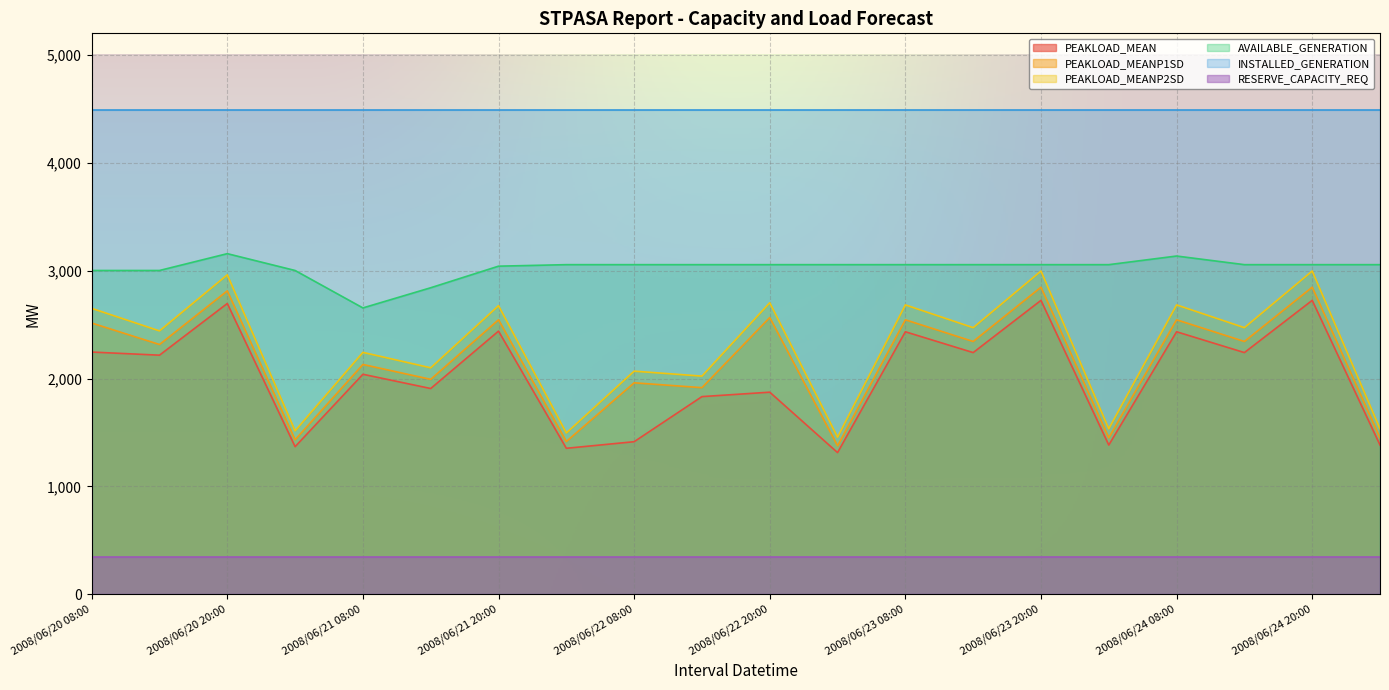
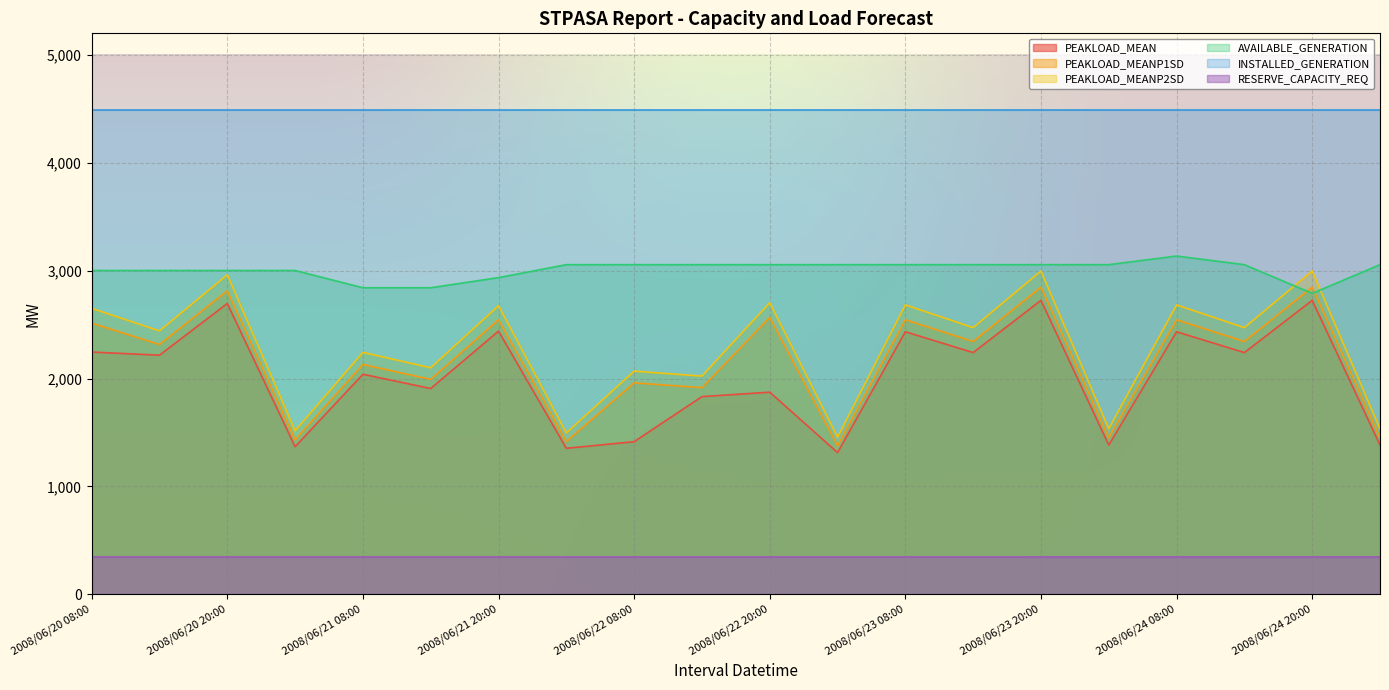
AVAILABLE_GENERATION, 2008/06/20 20:00: 3,160 -> 3,000
AVAILABLE_GENERATION, 2008/06/21 08:00: 2,660 -> 2,840
AVAILABLE_GENERATION, 2008/06/21 20:00: 3,040 -> 2,940
AVAILABLE_GENERATION, 2008/06/24 20:00: 3,060 -> 2,790
